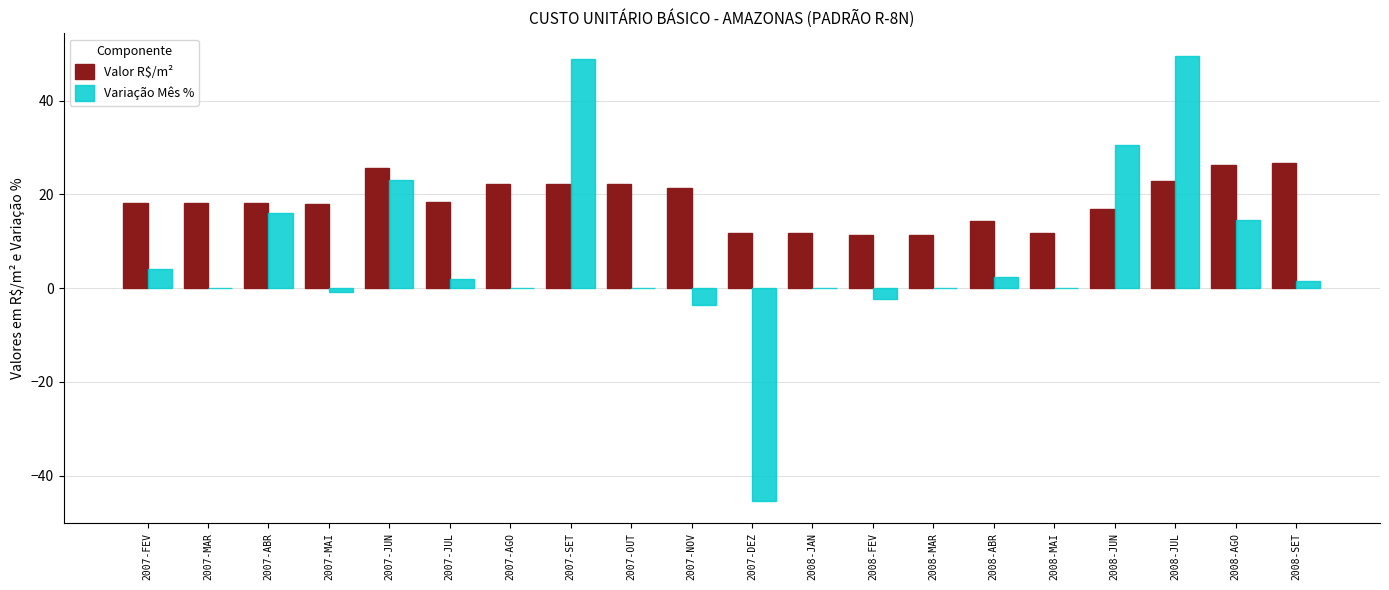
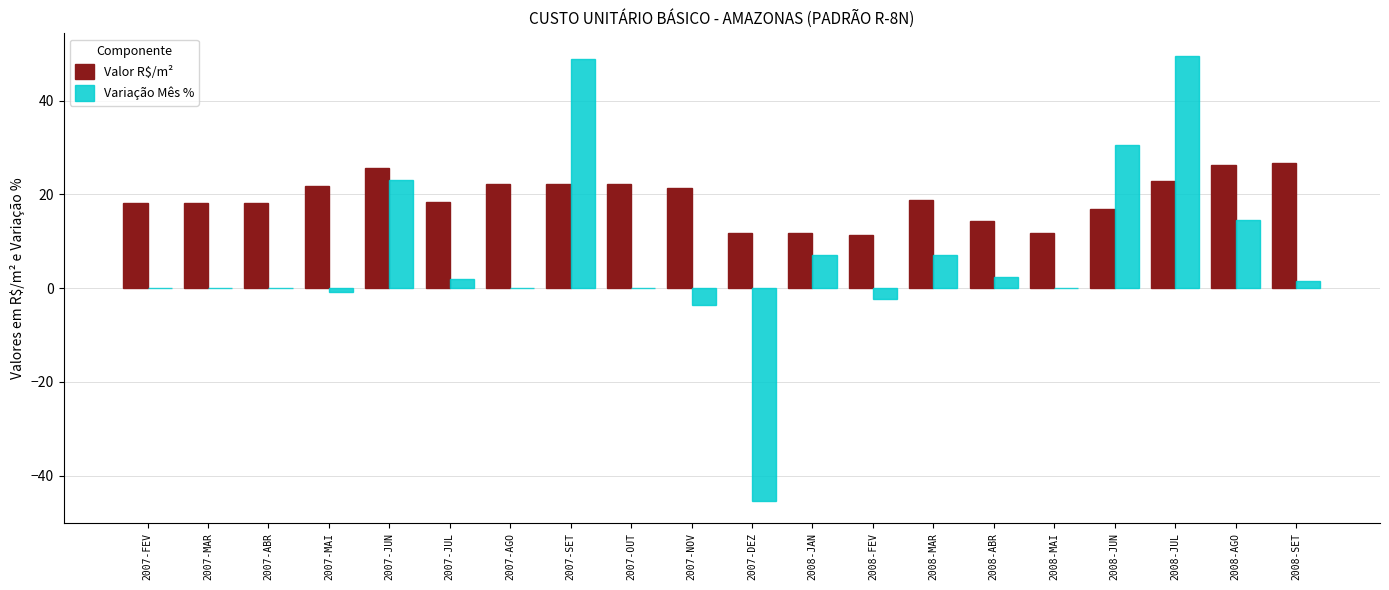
Variação Mês %, 2007-FEV: 4 -> 0
Variação Mês %, 2007-ABR: 16 -> 0
Valor R$/m², 2007-MAI: 18 -> 22
Variação Mês %, 2008-JAN: 0 -> 7
Valor R$/m², 2008-MAR: 11 -> 19
Variação Mês %, 2008-MAR: 0 -> 7
